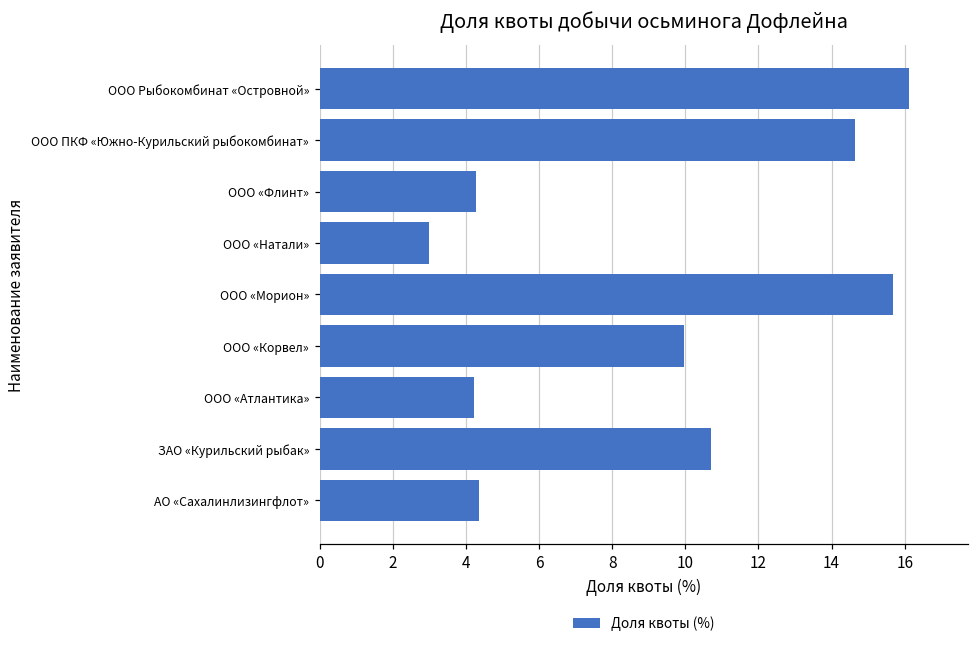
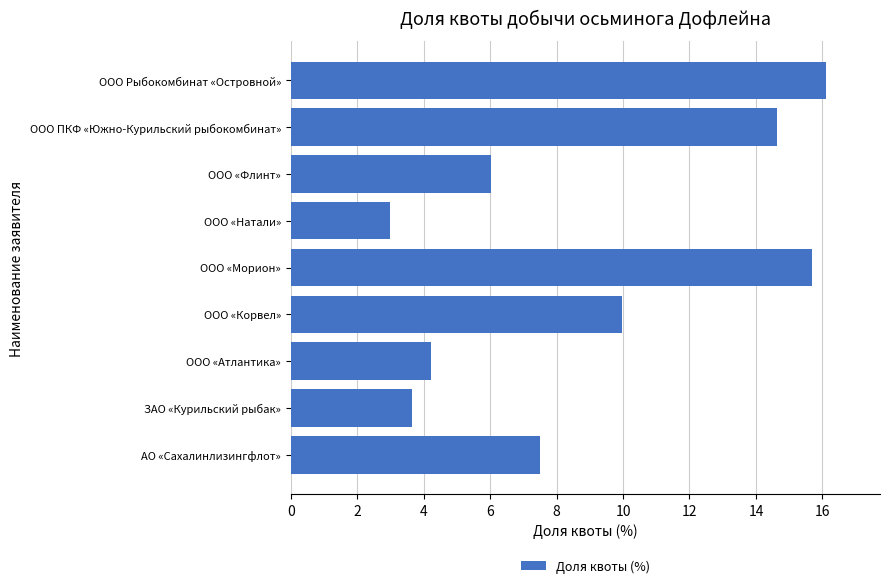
ООО «Флинт»: 4.3 -> 6.0
ЗАО «Курильский рыбак»: 10.7 -> 3.7
АО «Сахалинлизингфлот»: 4.4 -> 7.5
